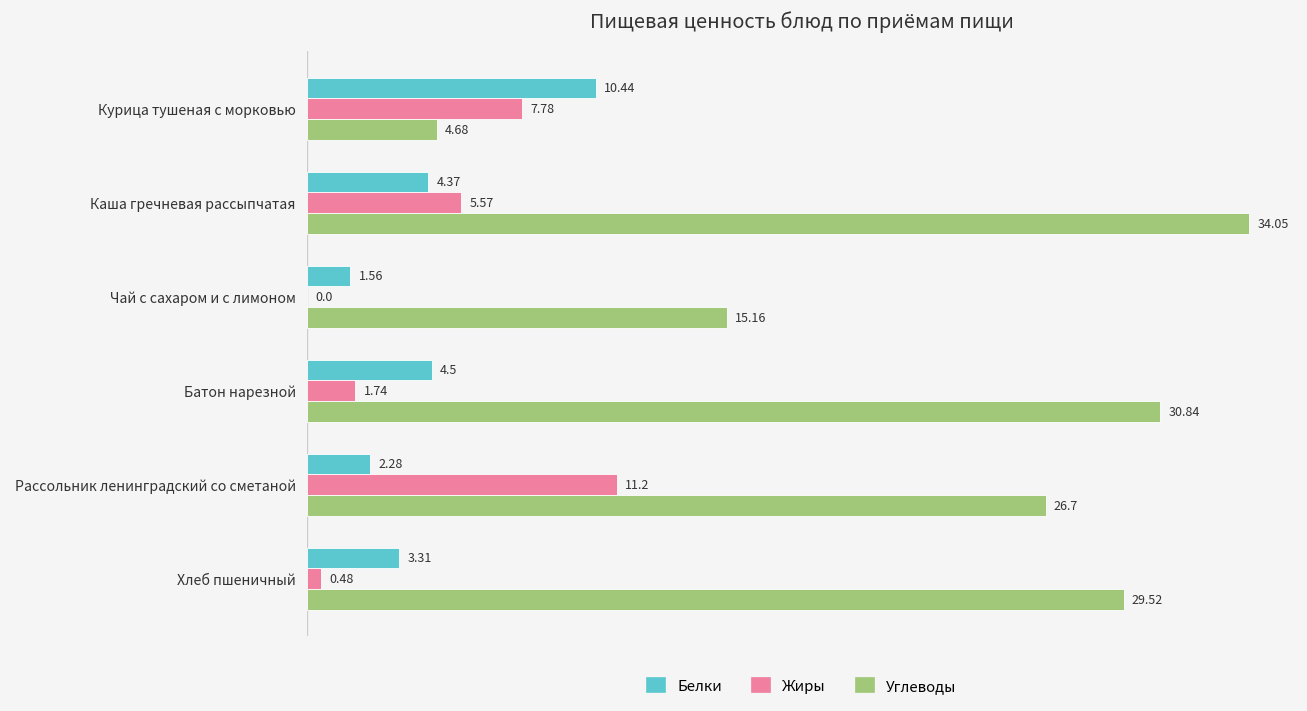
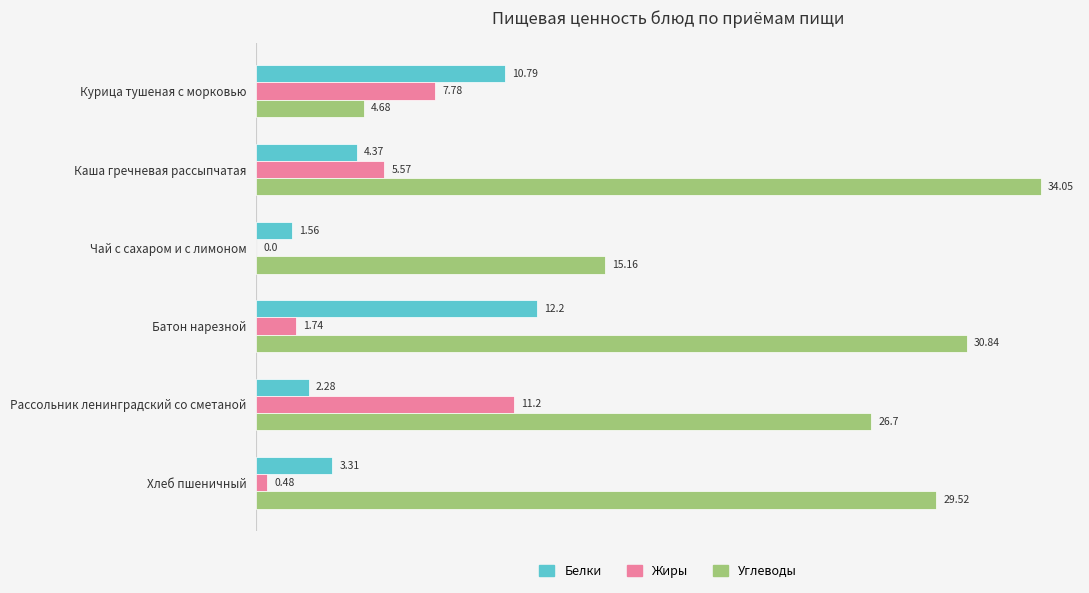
Белки, Курица тушеная с морковью: 10.44 -> 10.79
Белки, Батон нарезной: 4.5 -> 12.2
